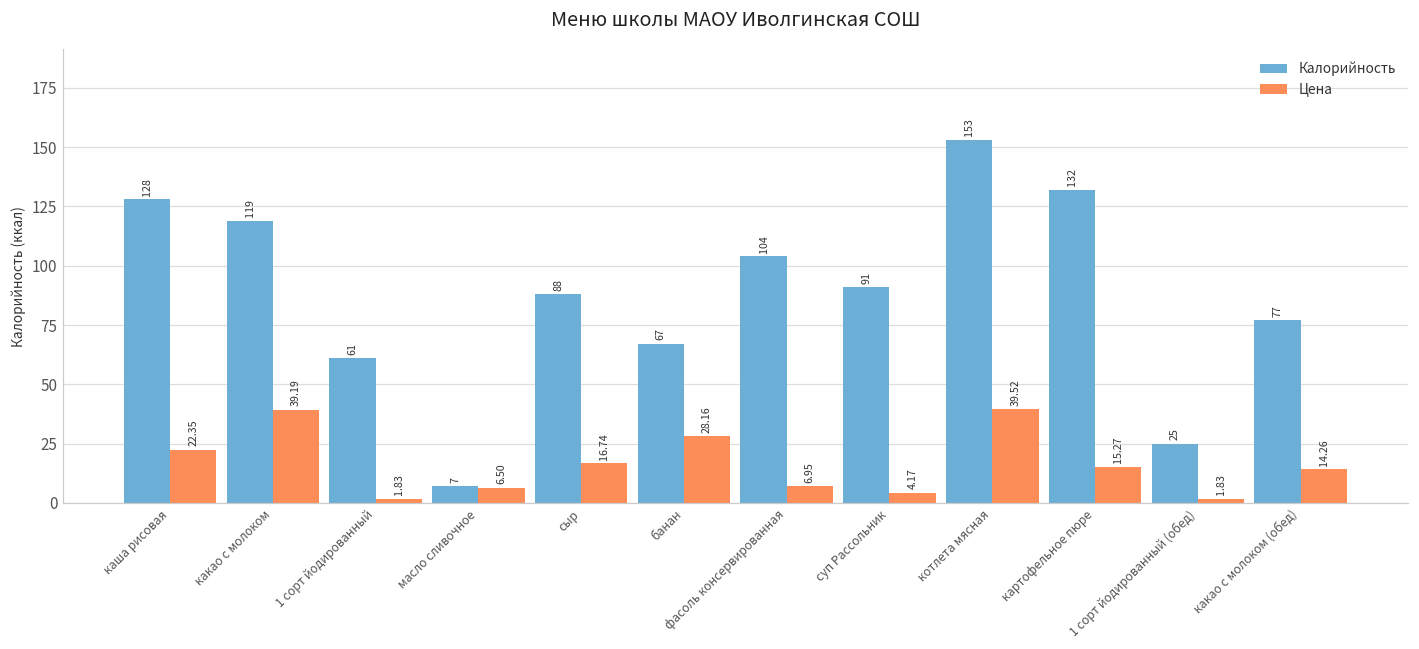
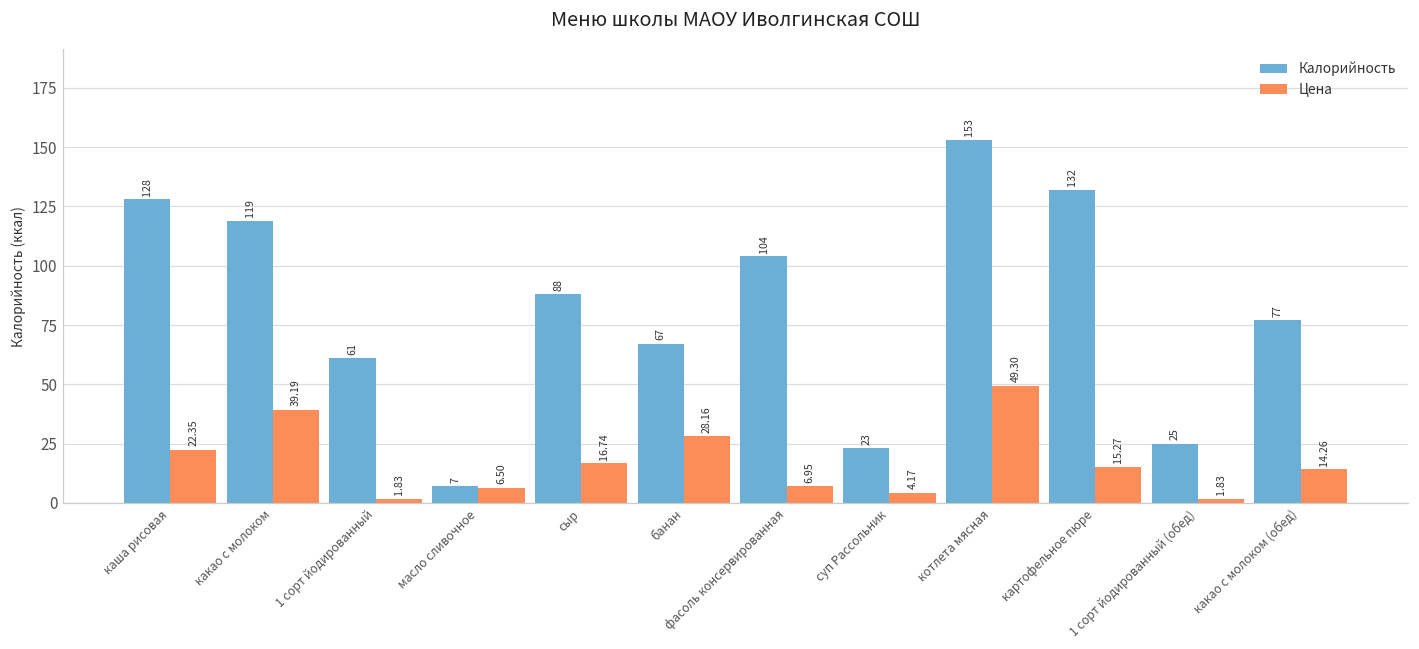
Калорийность, суп Рассольник: 91 -> 23
Цена, котлета мясная: 39.52 -> 49.30
